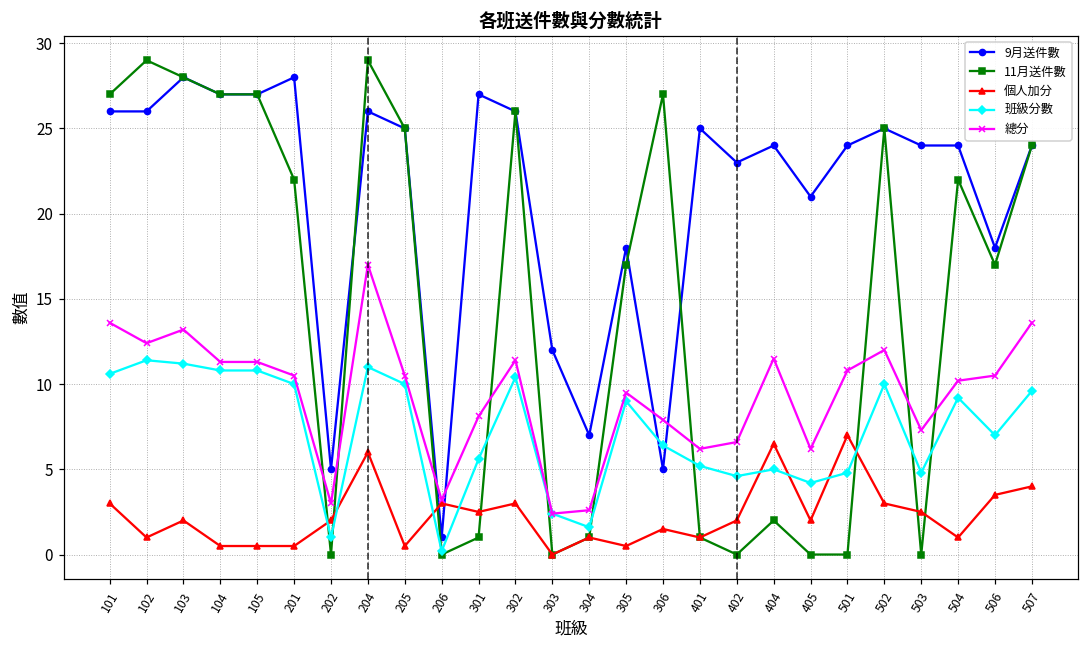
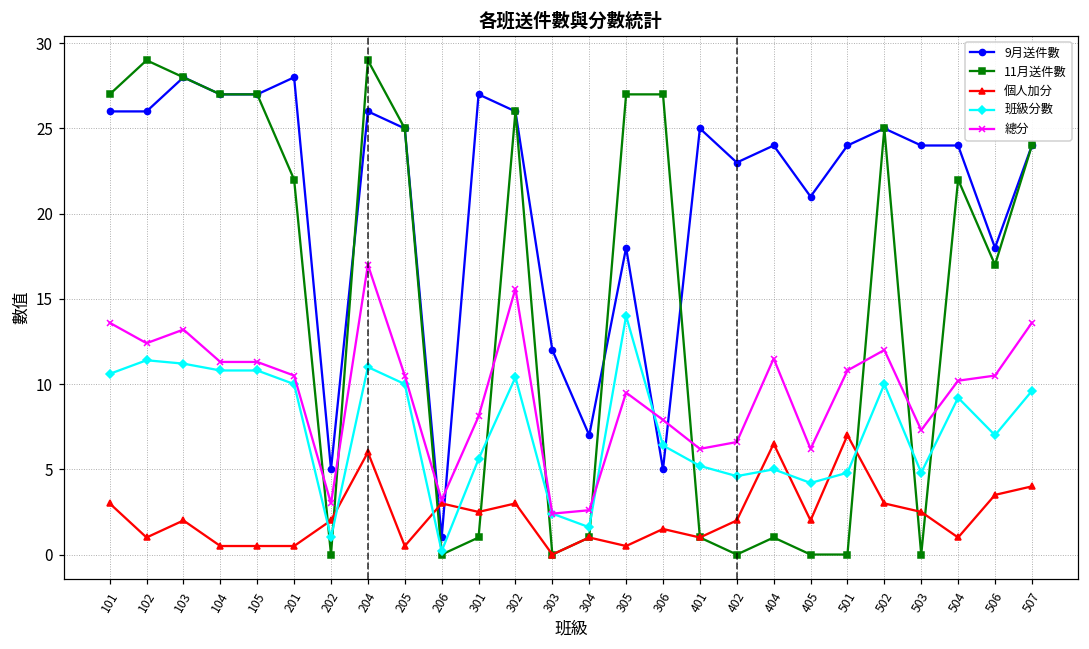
總分, 302: 11.4 -> 15.6
11月送件數, 305: 17 -> 27
班級分數, 305: 9 -> 14
11月送件數, 404: 2 -> 1
